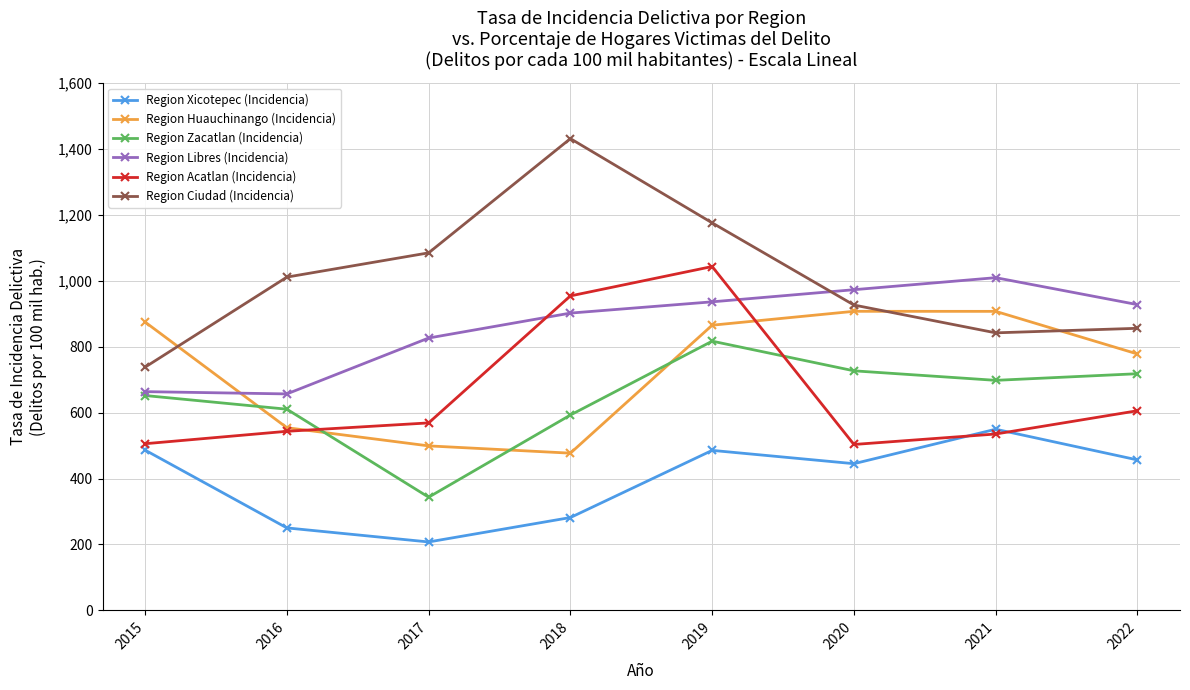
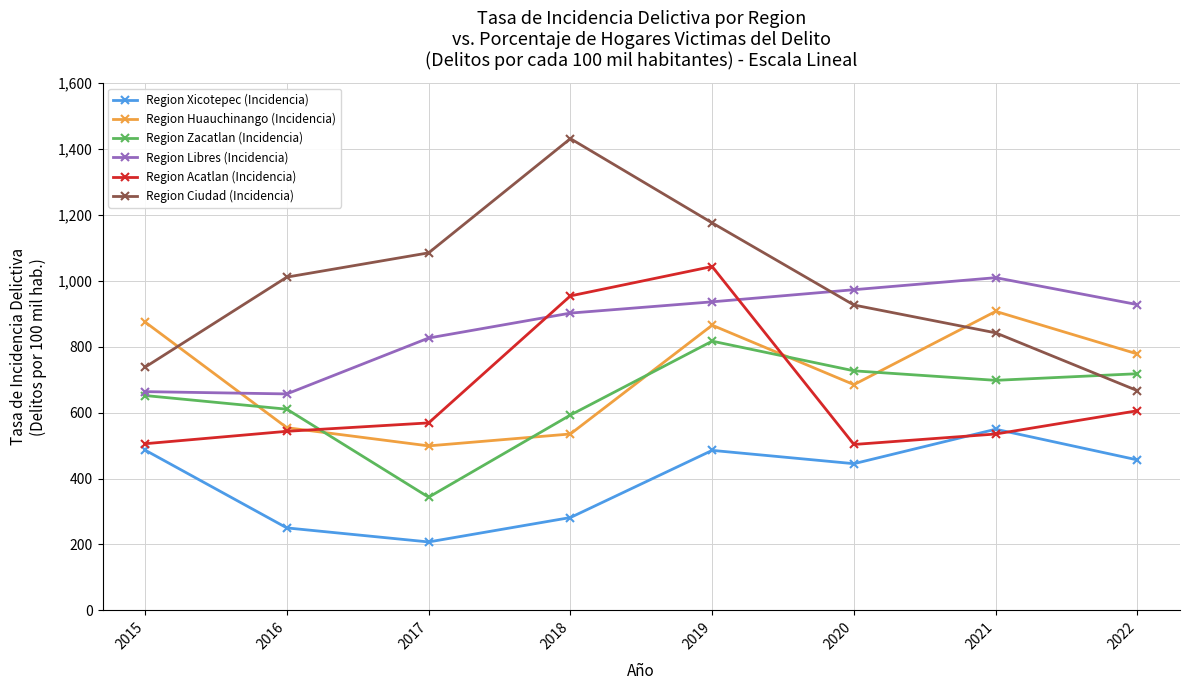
Region Huauchinango (Incidencia), 2018: 480 -> 540
Region Huauchinango (Incidencia), 2020: 910 -> 680
Region Ciudad (Incidencia), 2022: 860 -> 670
